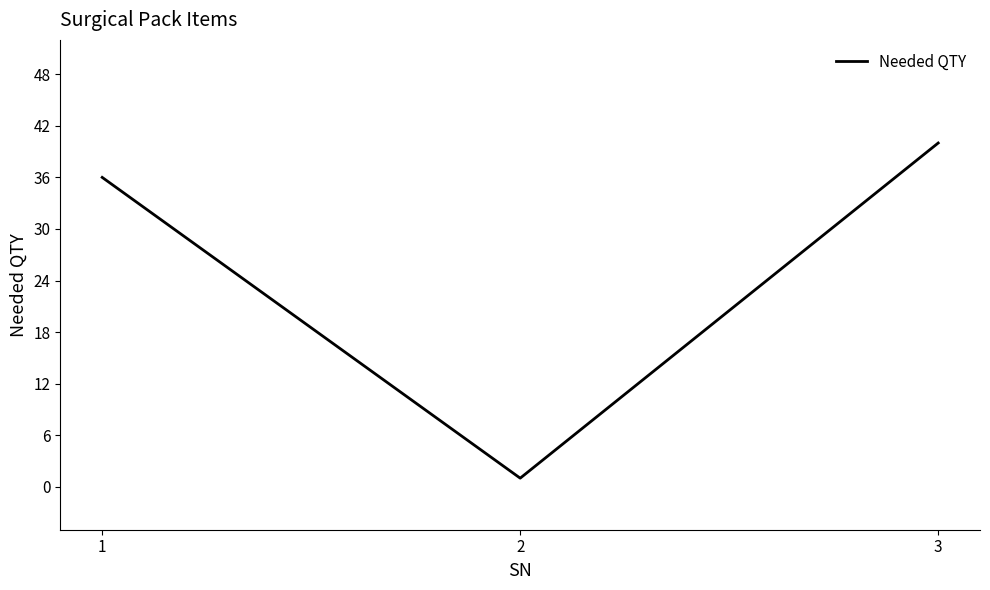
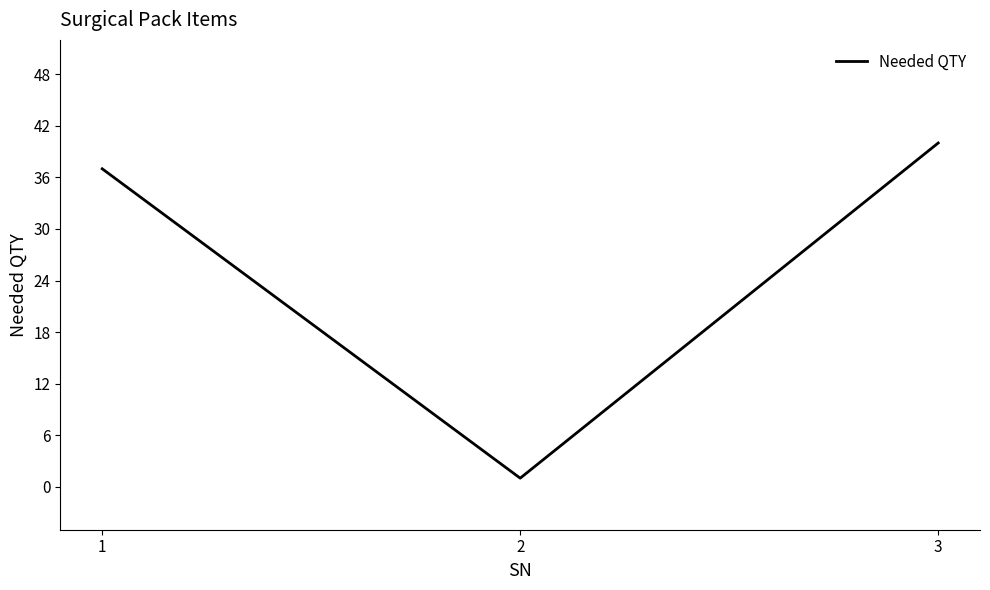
1: 36 -> 37
